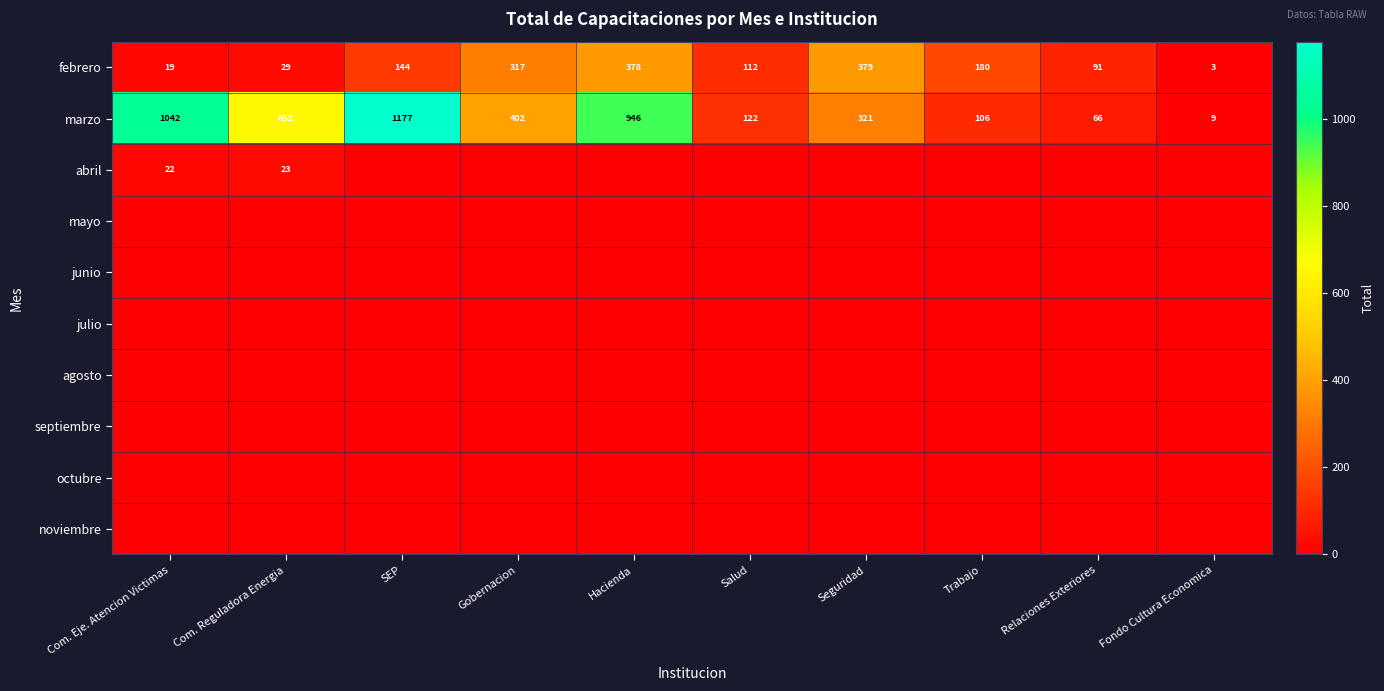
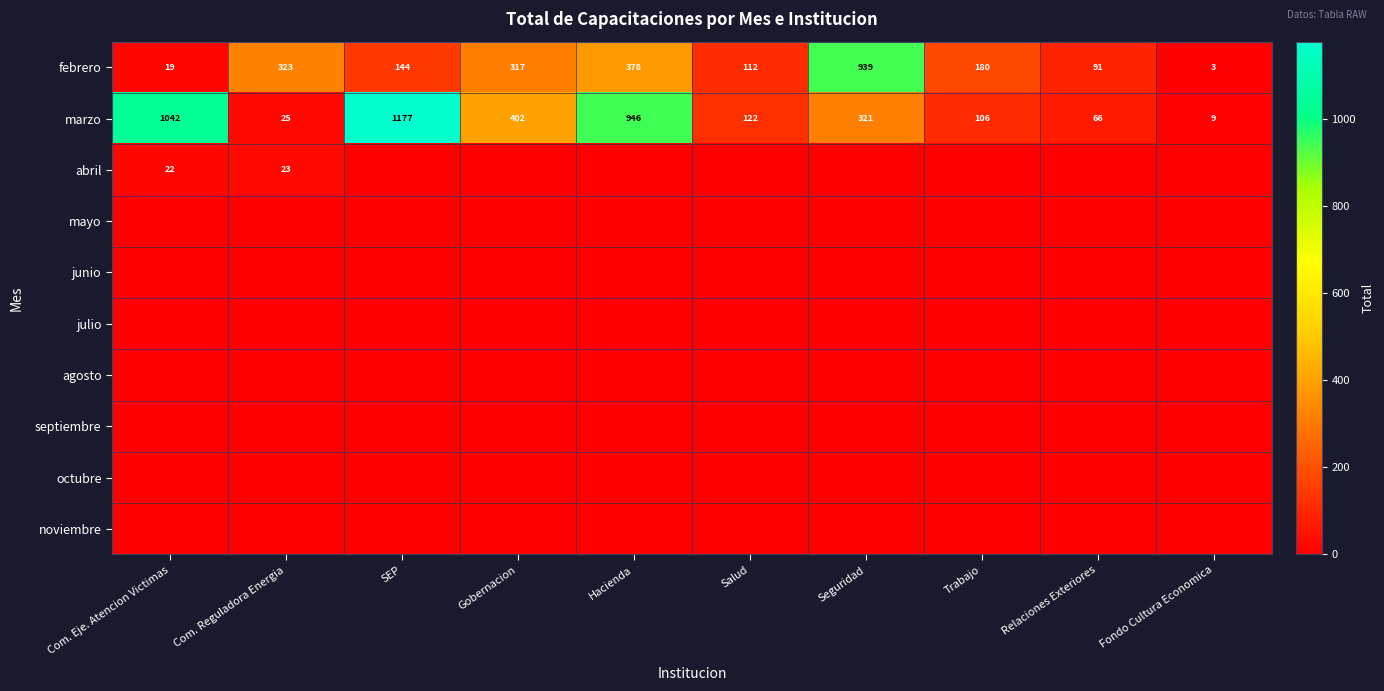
febrero, Com. Reguladora Energia: 29 -> 323
febrero, Seguridad: 379 -> 939
marzo, Com. Reguladora Energia: 652 -> 25
